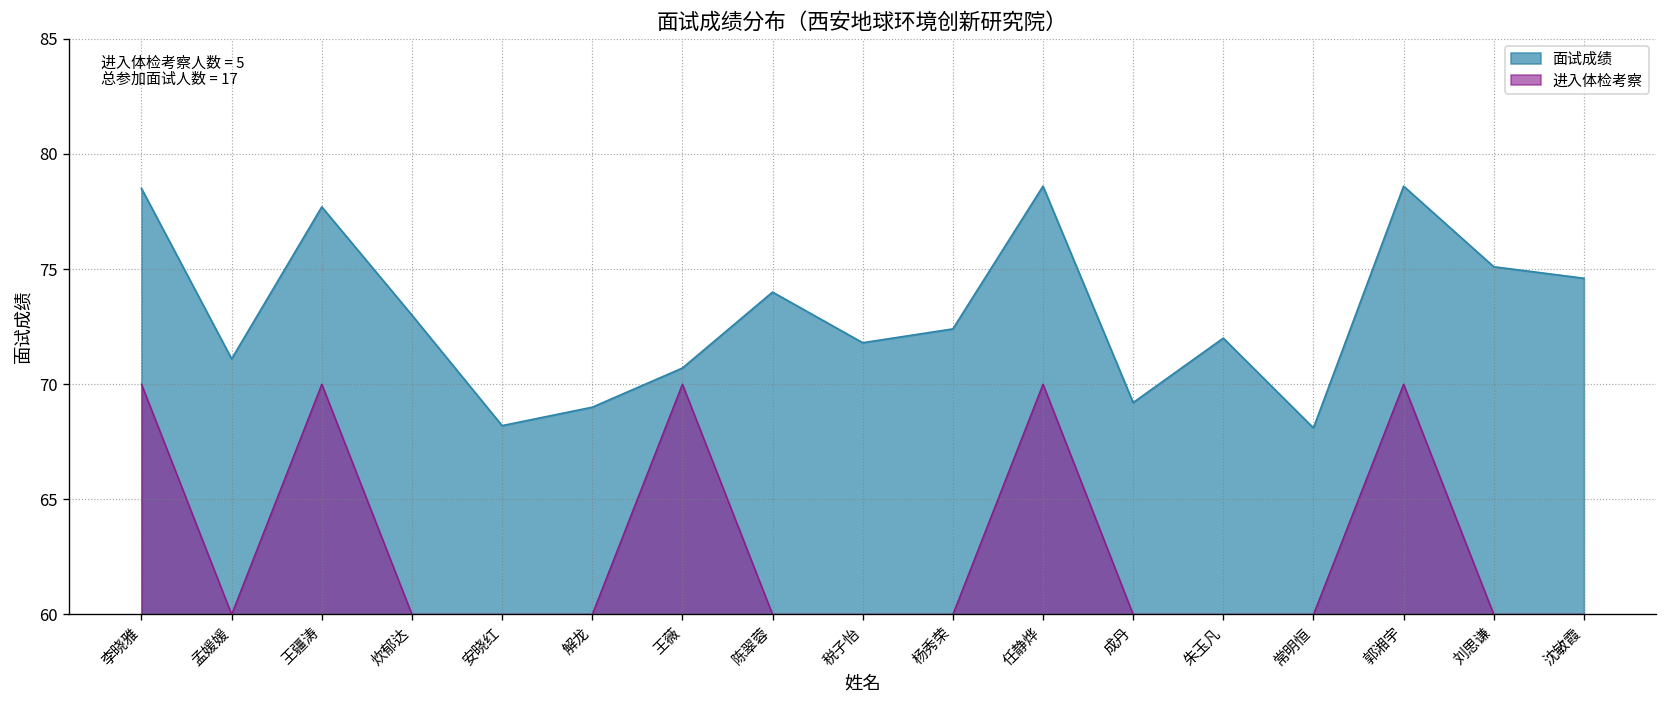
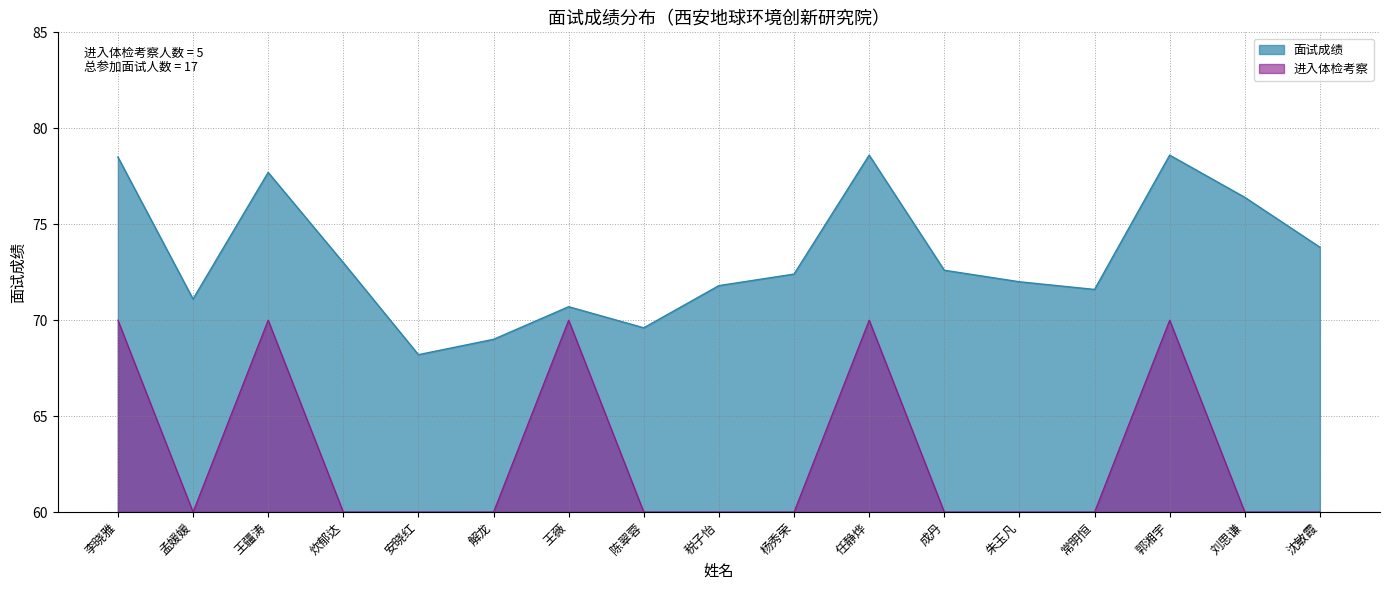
面试成绩, 陈翠蓉: 74.0 -> 69.6
面试成绩, 成丹: 69.2 -> 72.6
面试成绩, 常明恒: 68.1 -> 71.6
面试成绩, 刘思谦: 75.1 -> 76.4
面试成绩, 沈敏霞: 74.6 -> 73.8
